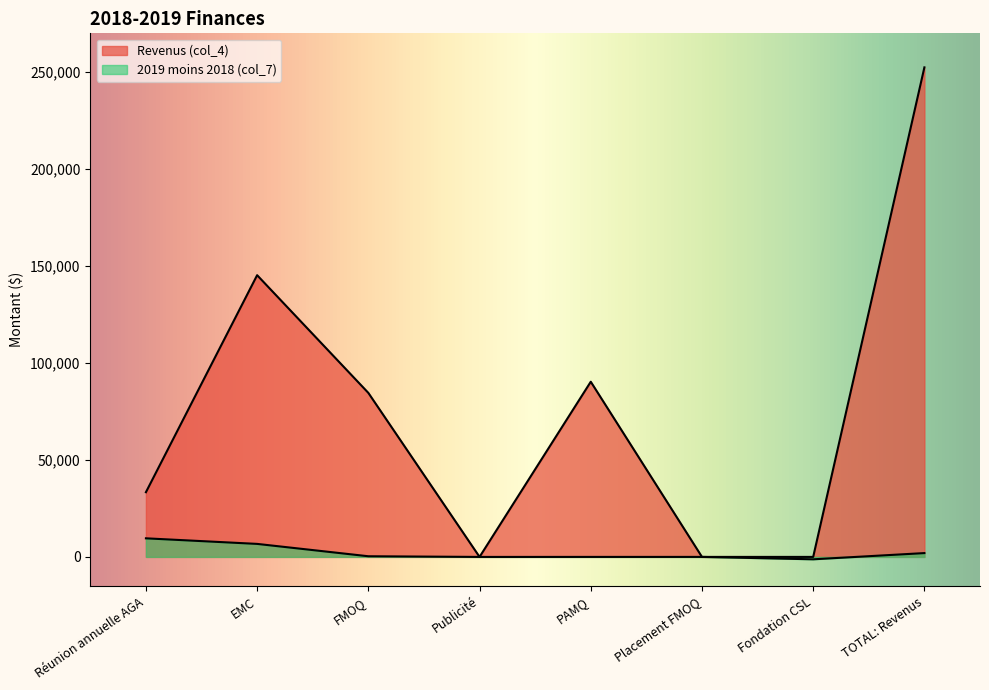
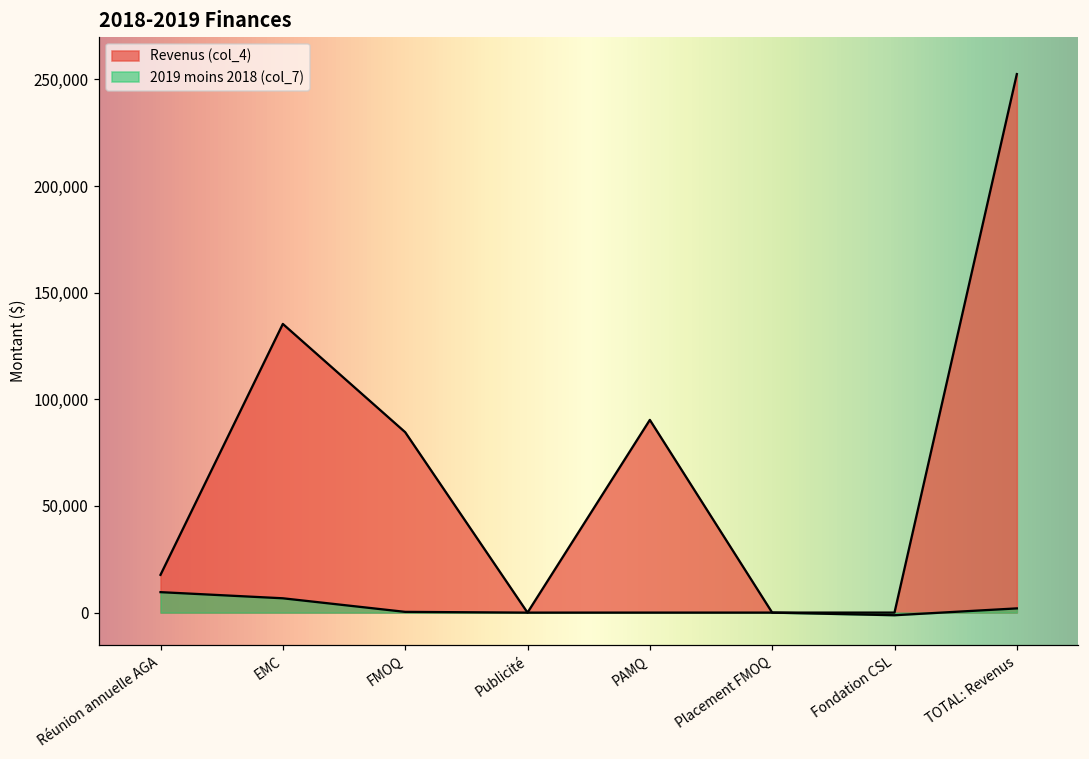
Revenus (col_4), Réunion annuelle AGA: 33,000 -> 18,000
Revenus (col_4), EMC: 145,000 -> 135,000
